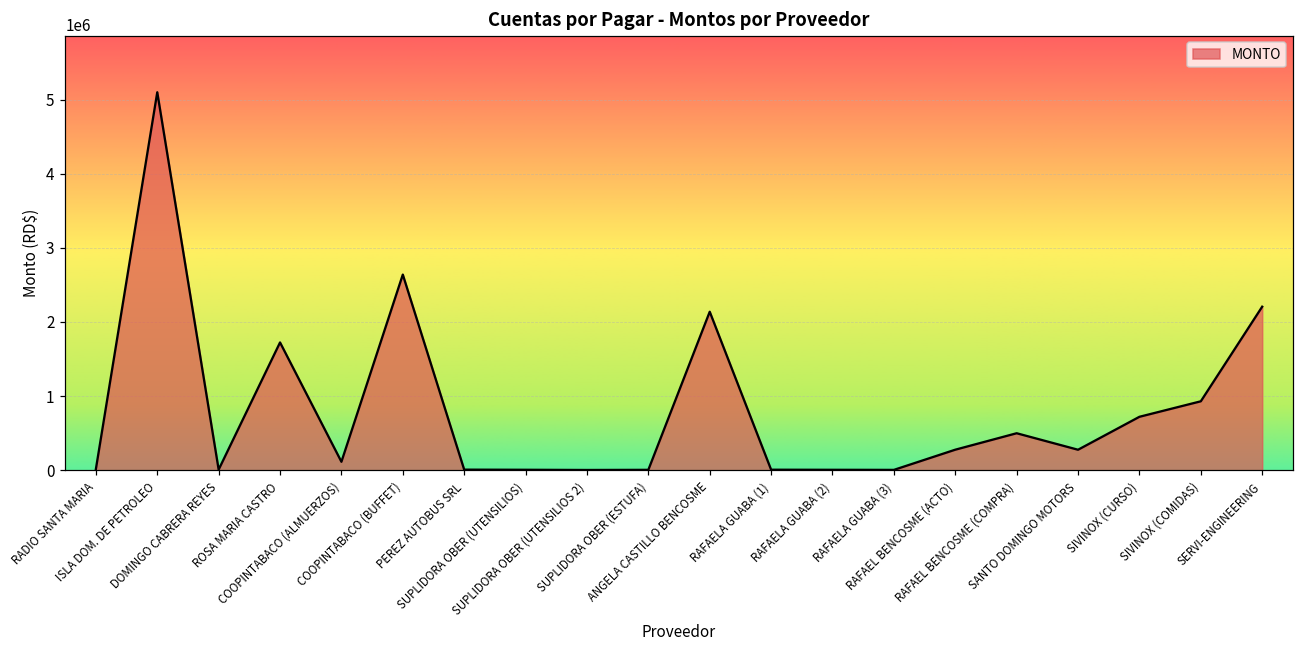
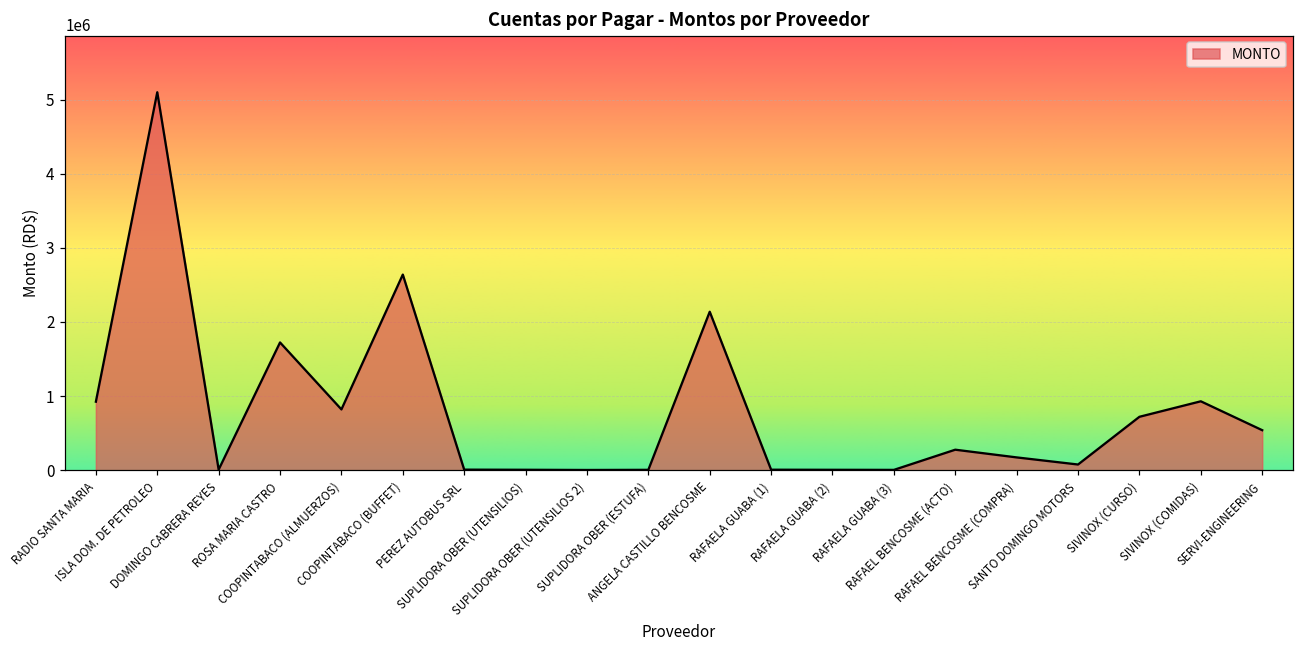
RADIO SANTA MARIA: 0 -> 900000
COOPINTABACO (ALMUERZOS): 100000 -> 800000
RAFAEL BENCOSME (COMPRA): 500000 -> 200000
SANTO DOMINGO MOTORS: 300000 -> 100000
SERVI-ENGINEERING: 2200000 -> 500000
